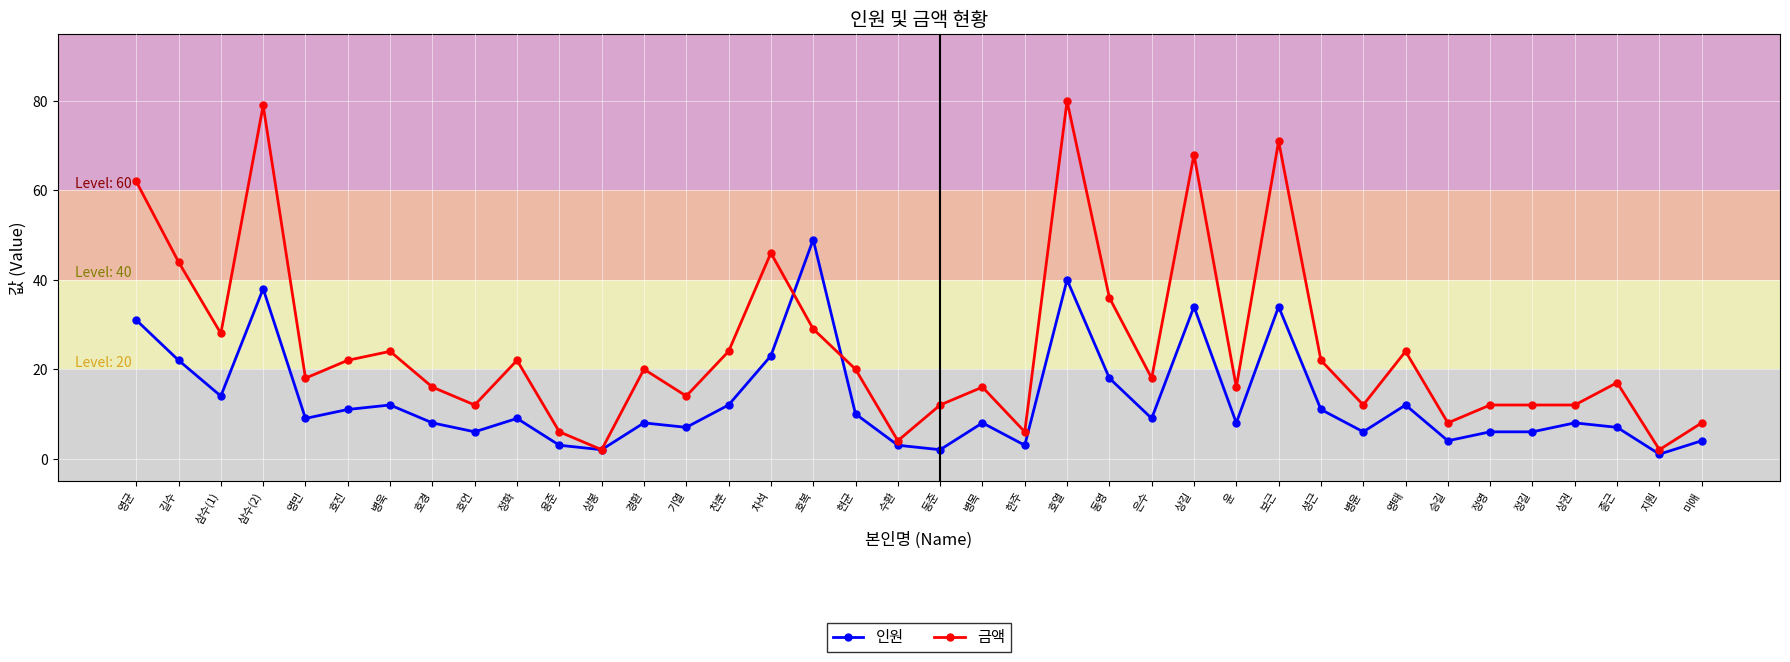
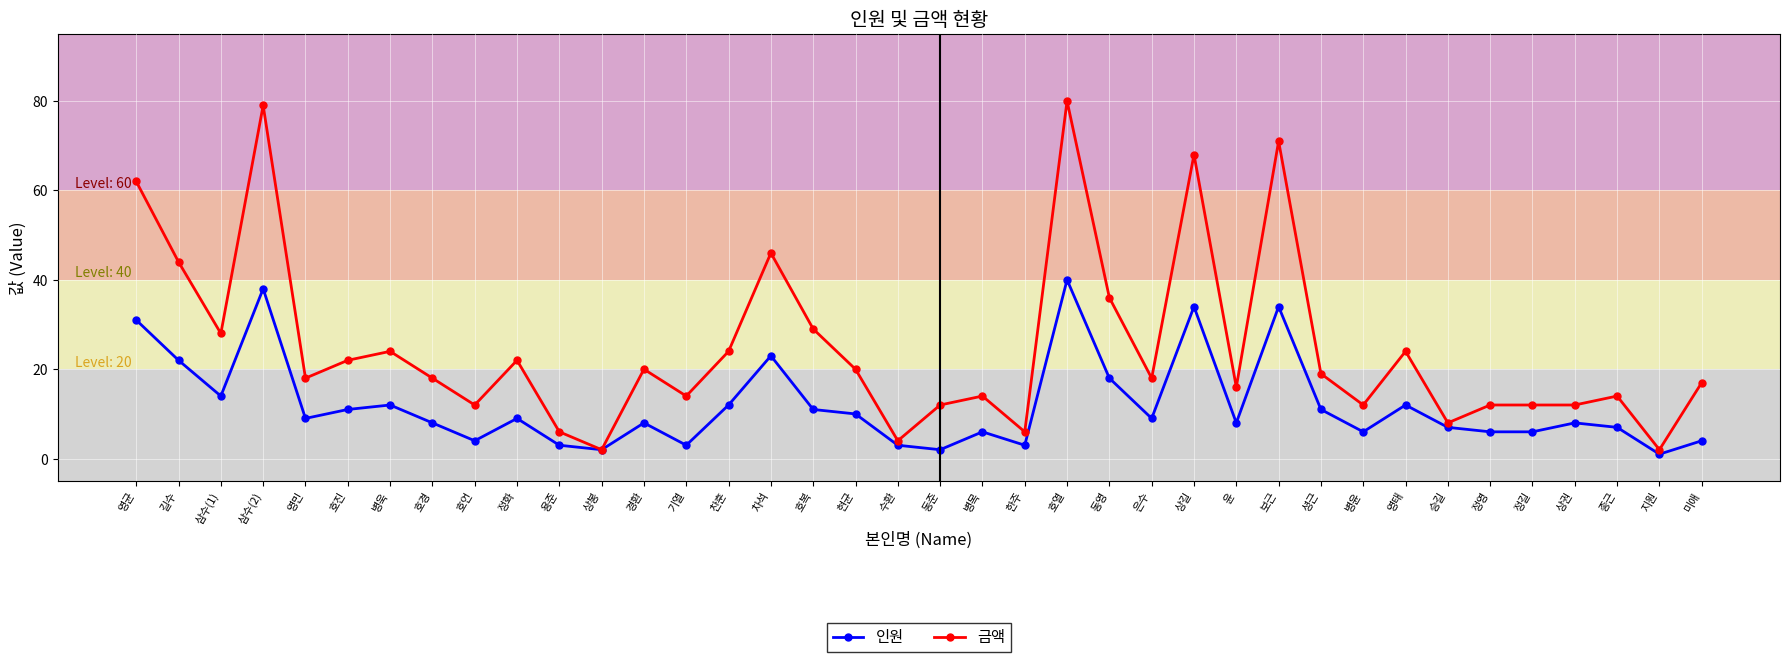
금액, 호경: 16 -> 18
인원, 호언: 6 -> 4
인원, 기열: 7 -> 3
인원, 호복: 49 -> 11
인원, 병목: 8 -> 6
금액, 병목: 16 -> 14
금액, 셩근: 22 -> 19
인원, 승길: 4 -> 7
금액, 종근: 17 -> 14
금액, 미애: 8 -> 17
